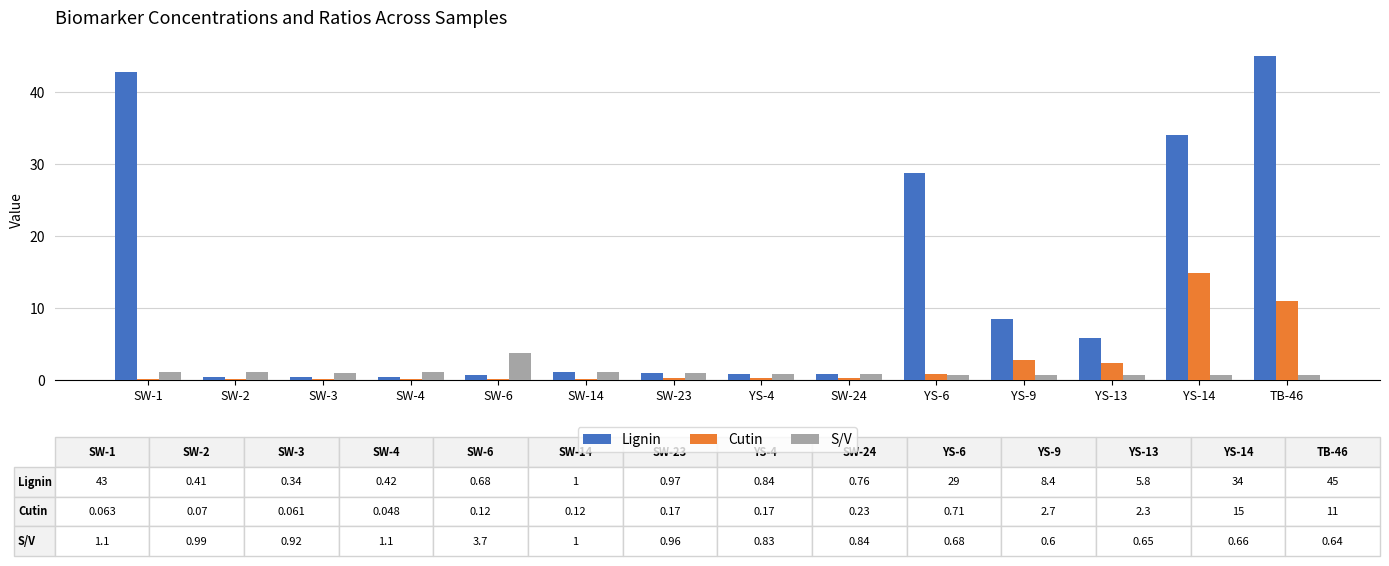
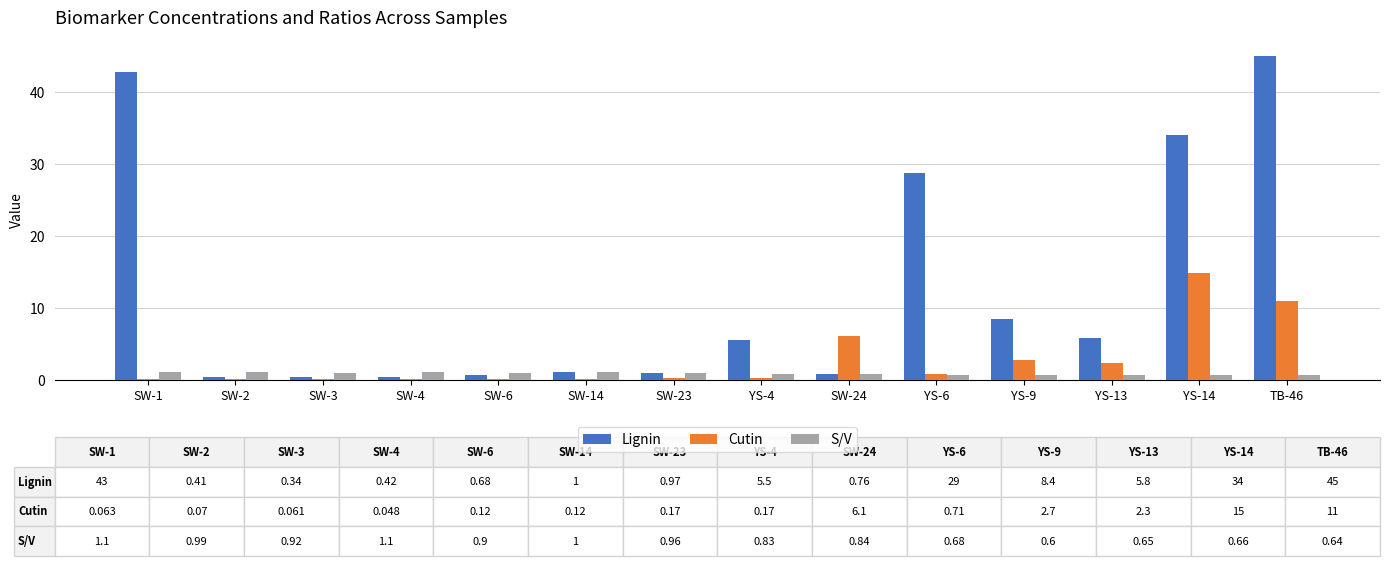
S/V, SW-6: 3.7 -> 0.9
Lignin, YS-4: 0.84 -> 5.5
Cutin, SW-24: 0.23 -> 6.1
